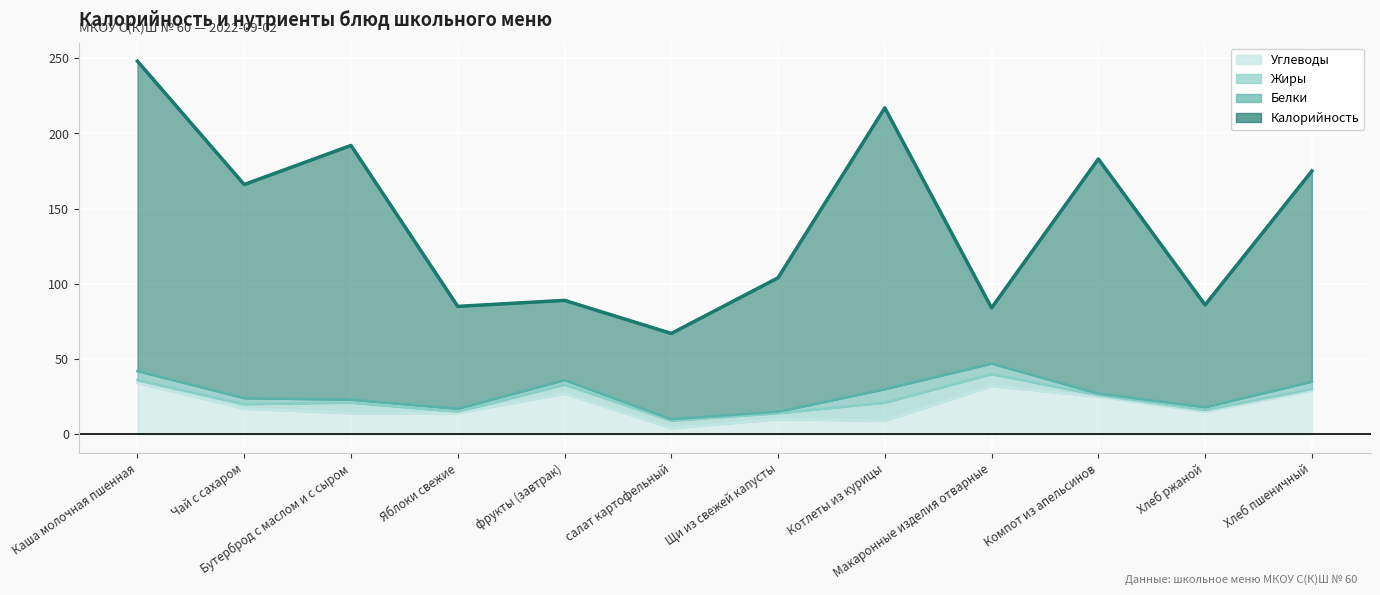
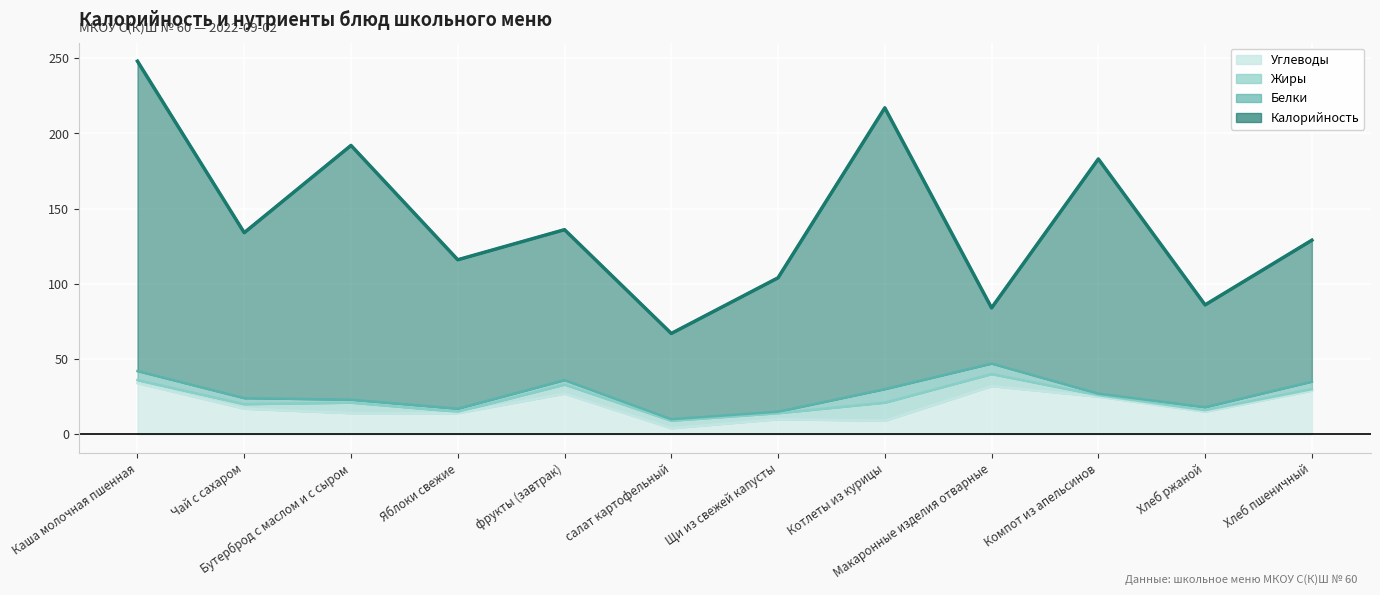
Калорийность, Чай с сахаром: 142 -> 110
Калорийность, Яблоки свежие: 68 -> 99
Калорийность, фрукты (завтрак): 53 -> 100
Калорийность, Хлеб пшеничный: 140 -> 94
